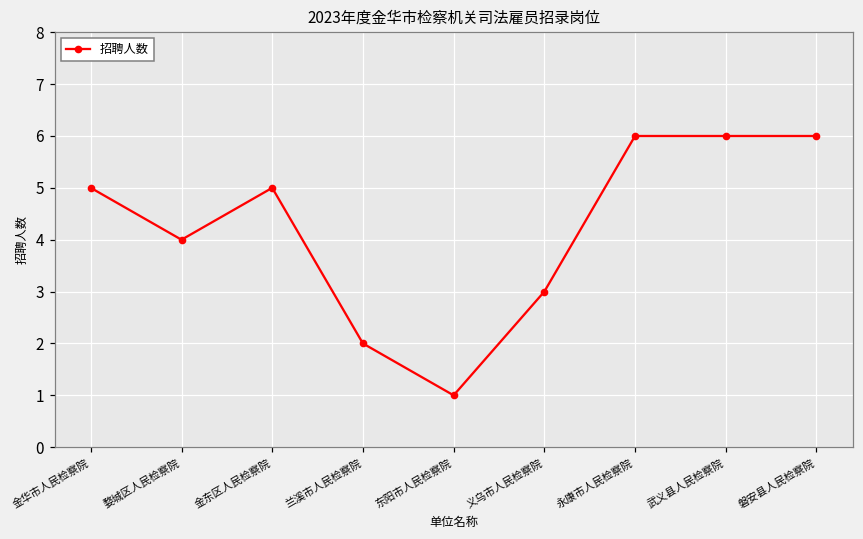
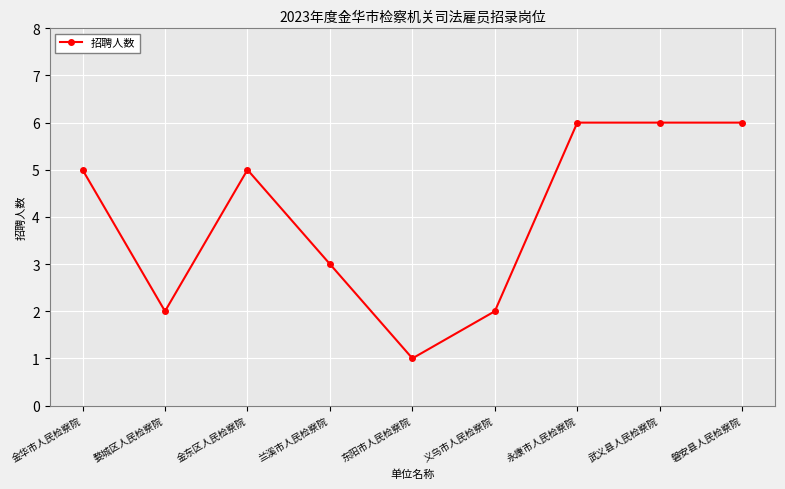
婺城区人民检察院: 4 -> 2
兰溪市人民检察院: 2 -> 3
义乌市人民检察院: 3 -> 2
